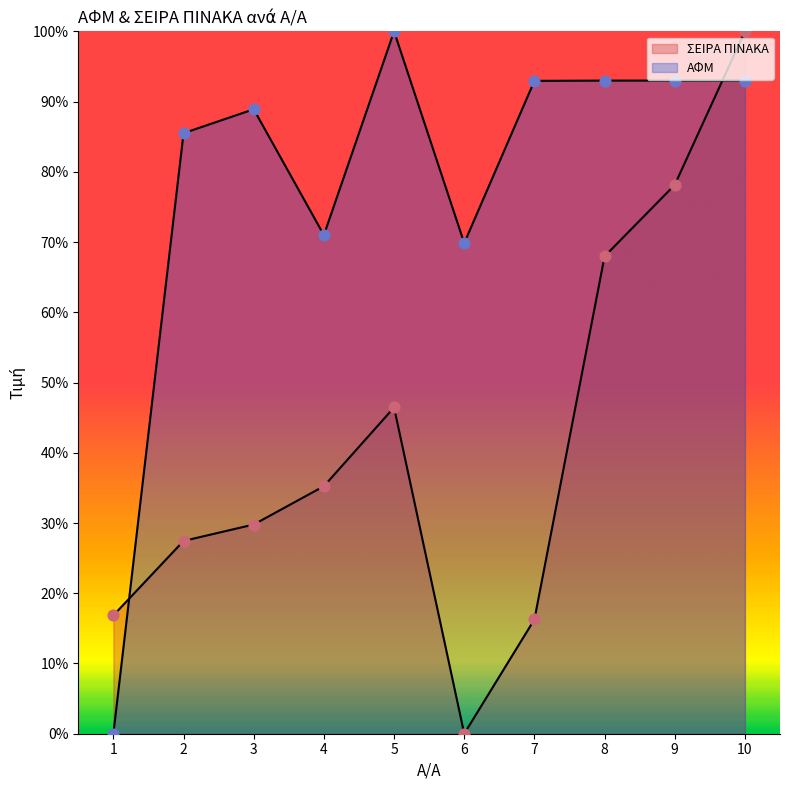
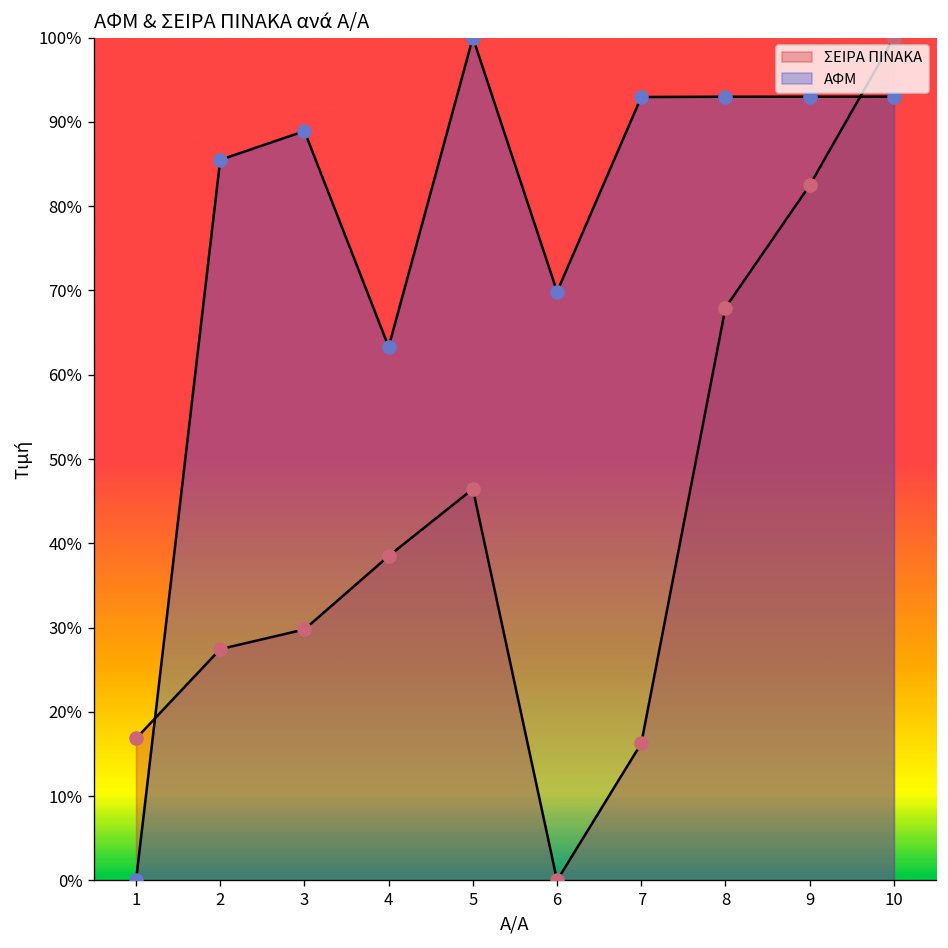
ΣΕΙΡΑ ΠΙΝΑΚΑ, 4: 35% -> 38%
ΑΦΜ, 4: 71% -> 63%
ΣΕΙΡΑ ΠΙΝΑΚΑ, 9: 78% -> 82%
